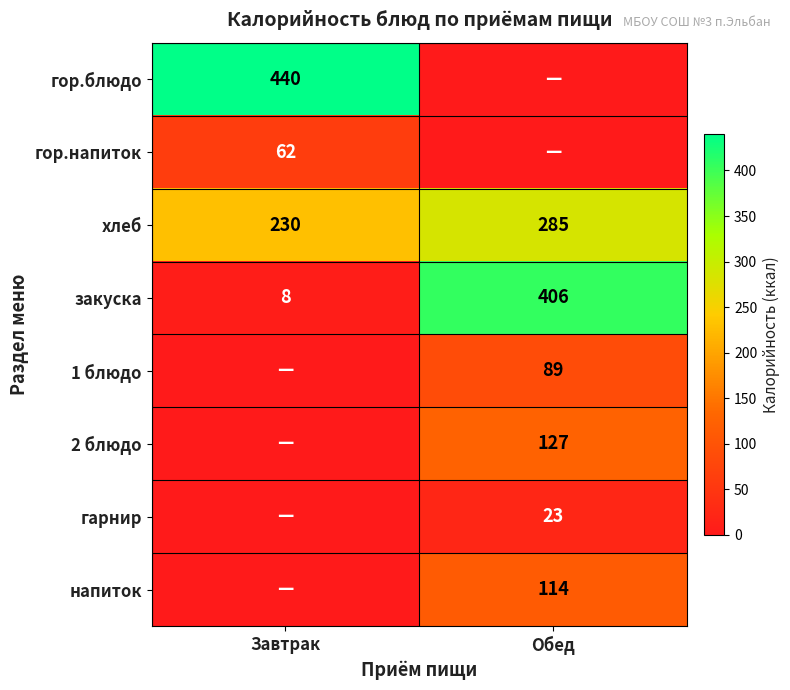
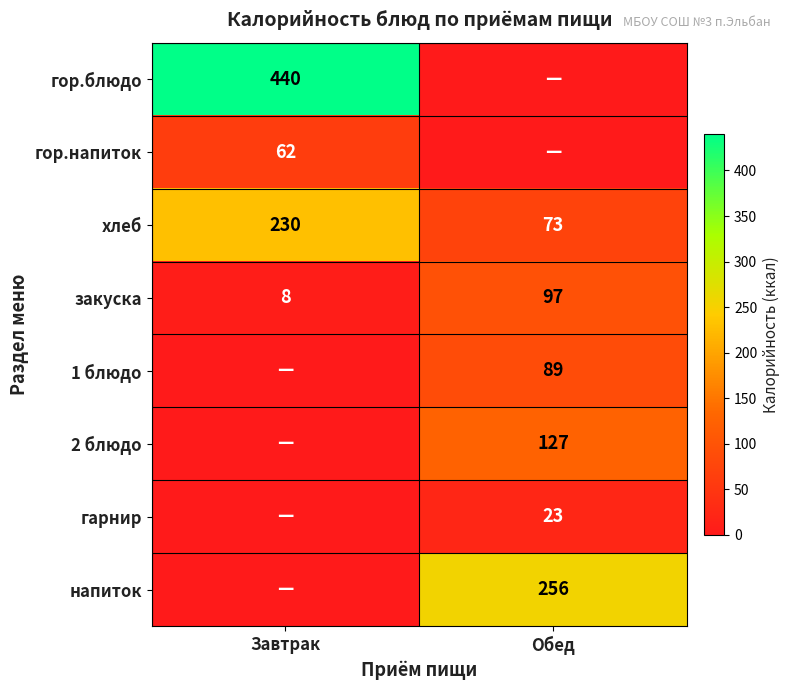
хлеб, Обед: 285 -> 73
закуска, Обед: 406 -> 97
напиток, Обед: 114 -> 256
